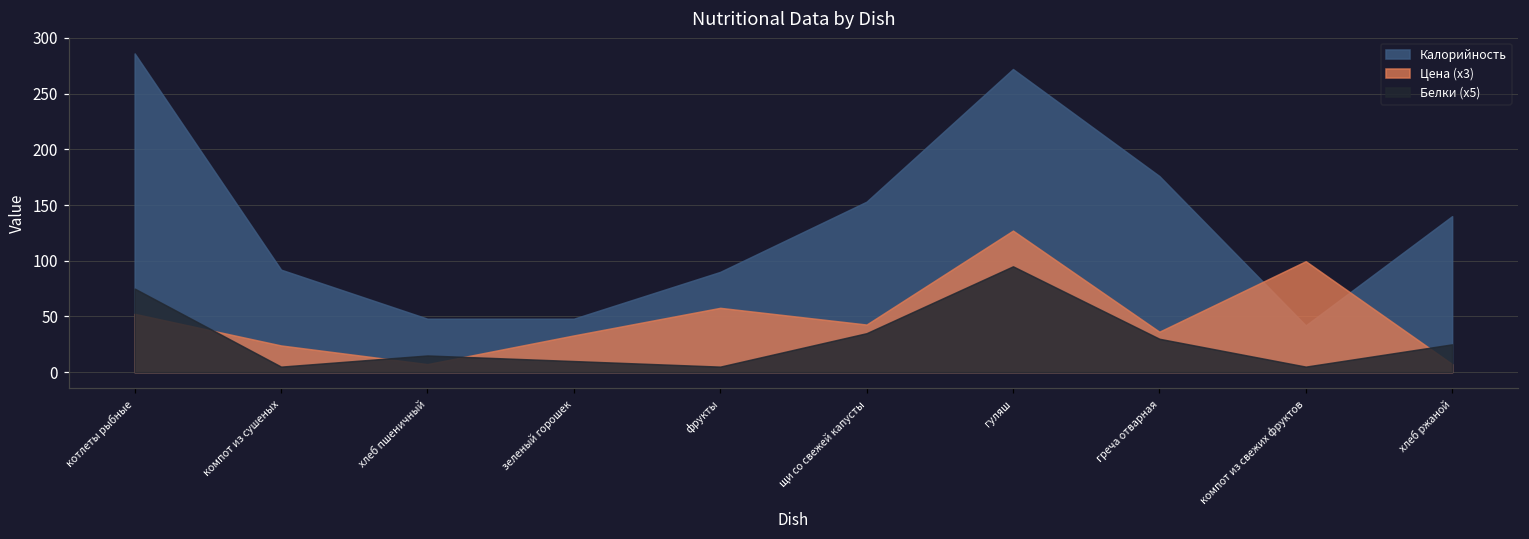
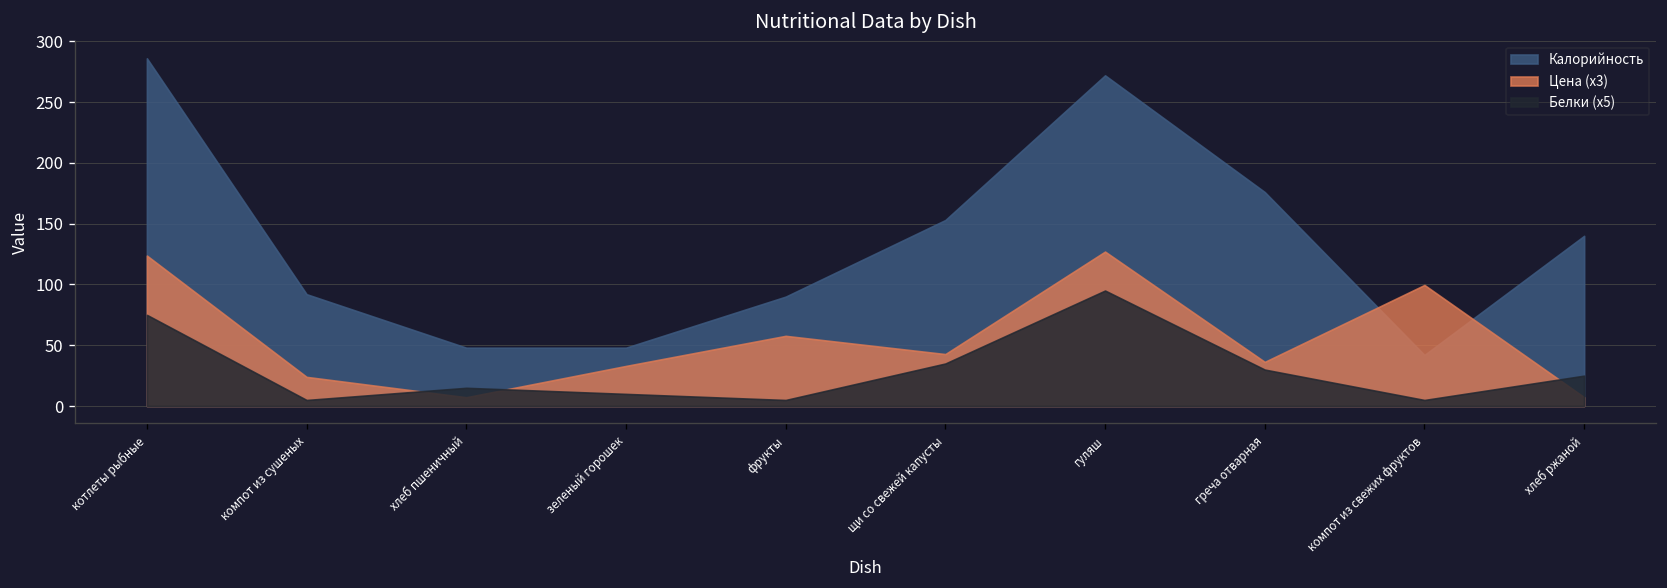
Цена (x3), котлеты рыбные: 52 -> 124
